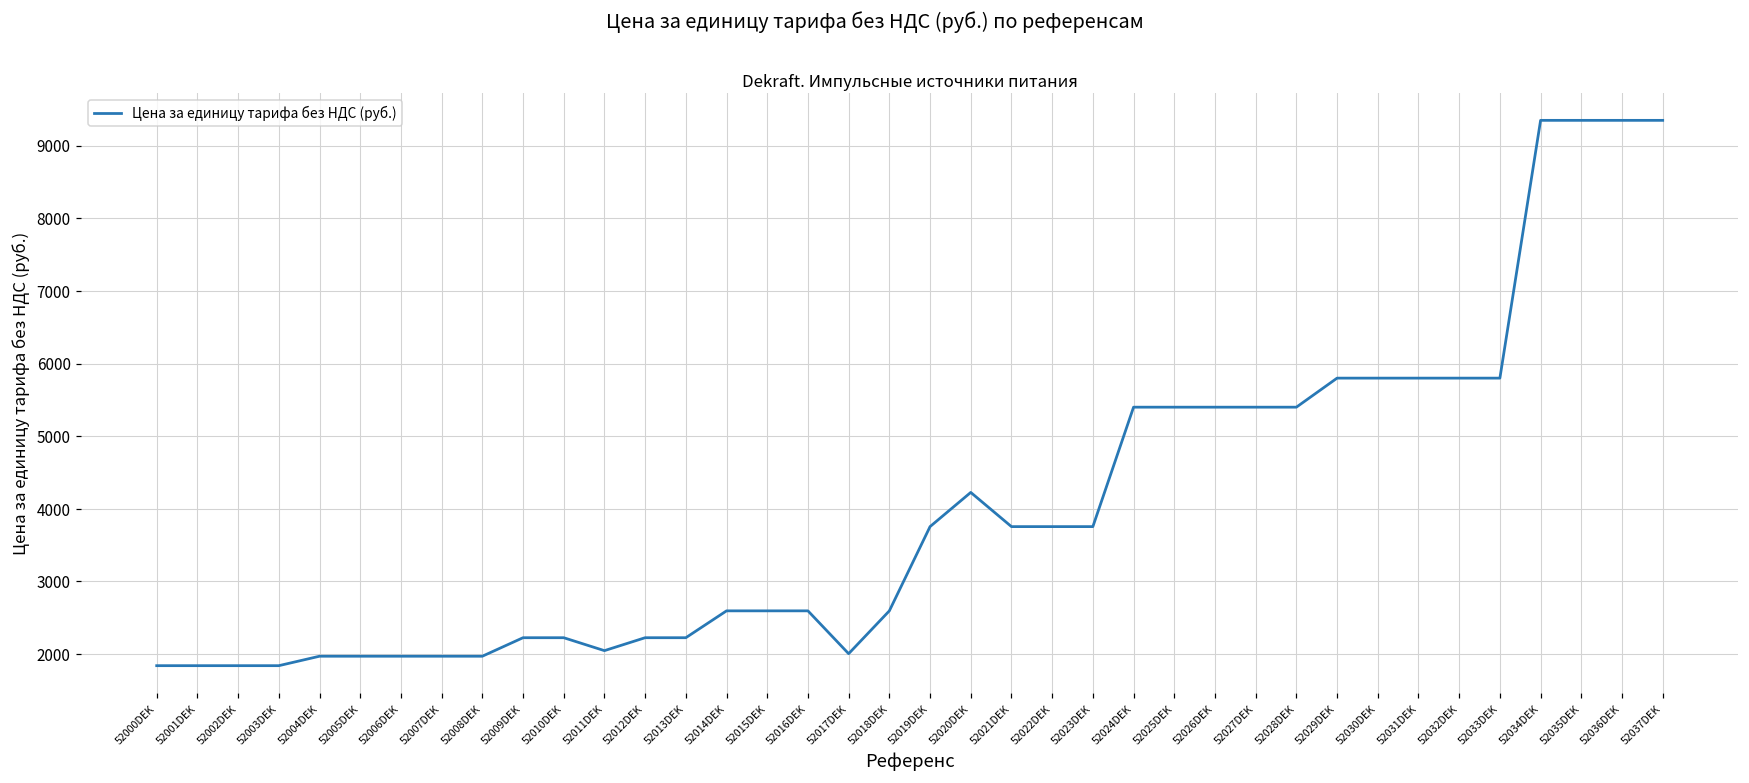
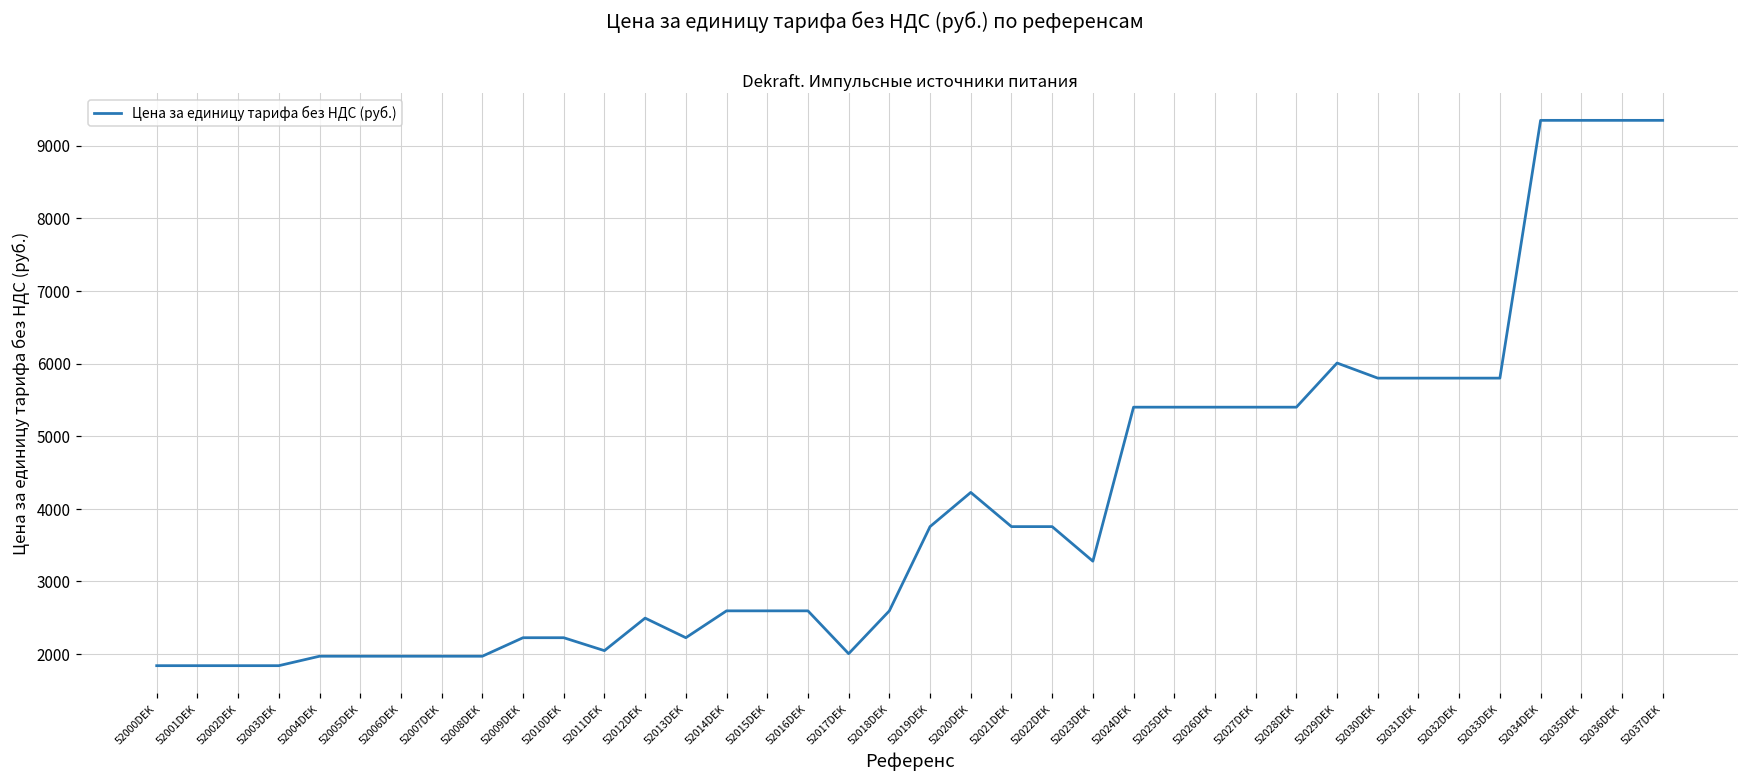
52012DEK: 2200 -> 2500
52023DEK: 3800 -> 3300
52029DEK: 5800 -> 6000
